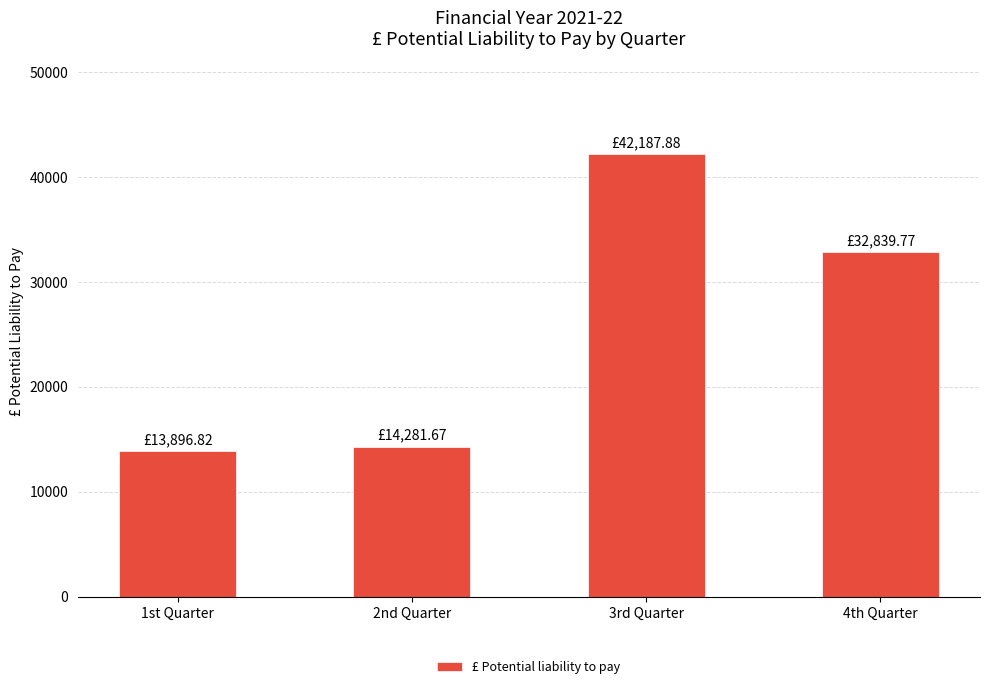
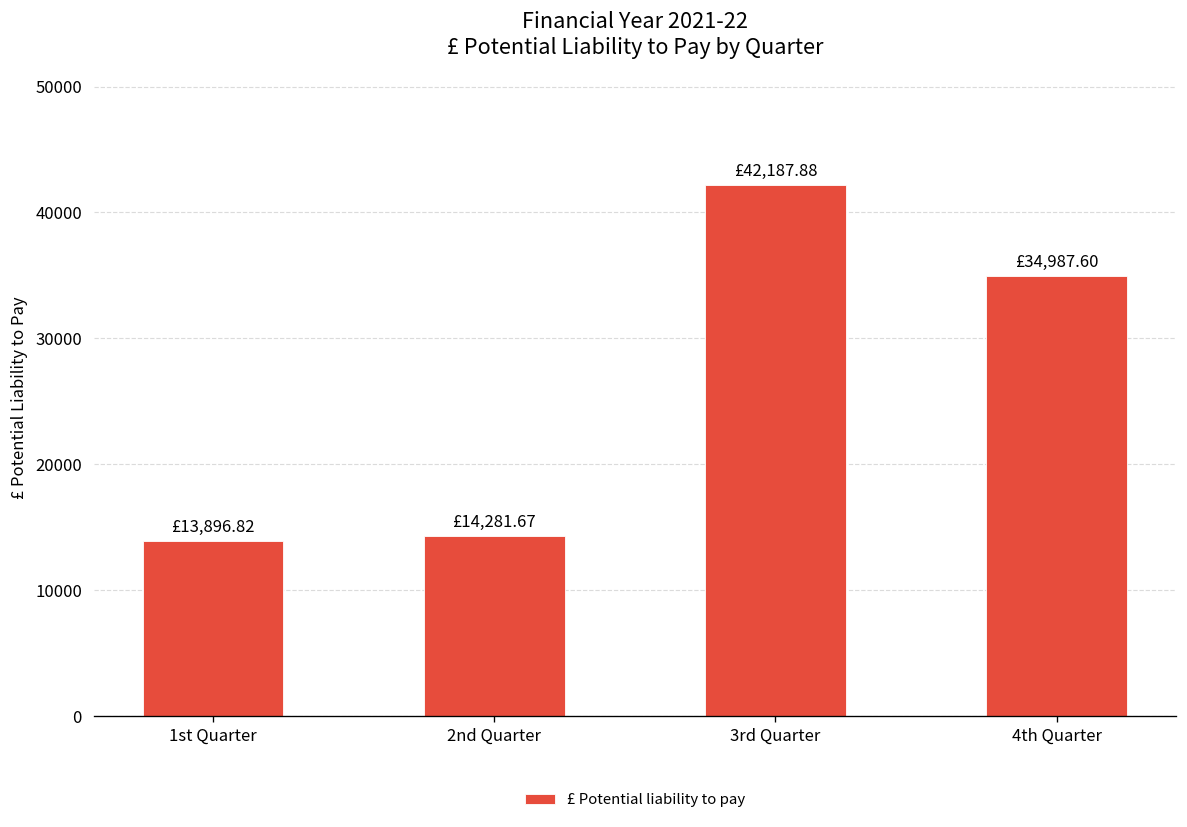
4th Quarter: £32,839.77 -> £34,987.60
